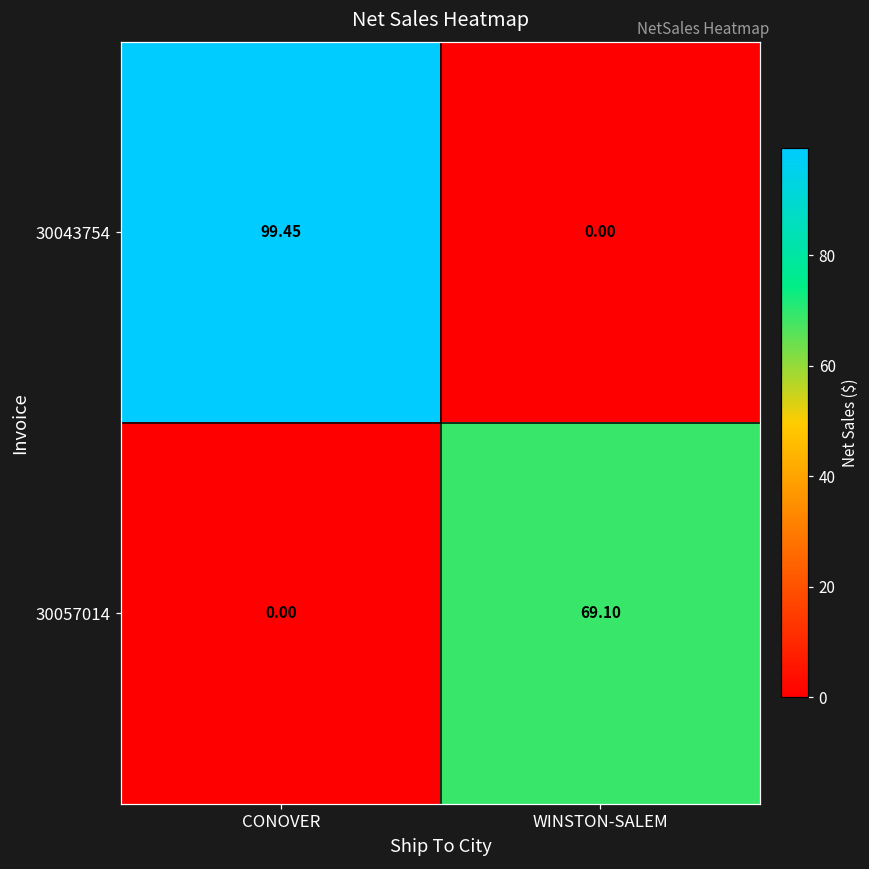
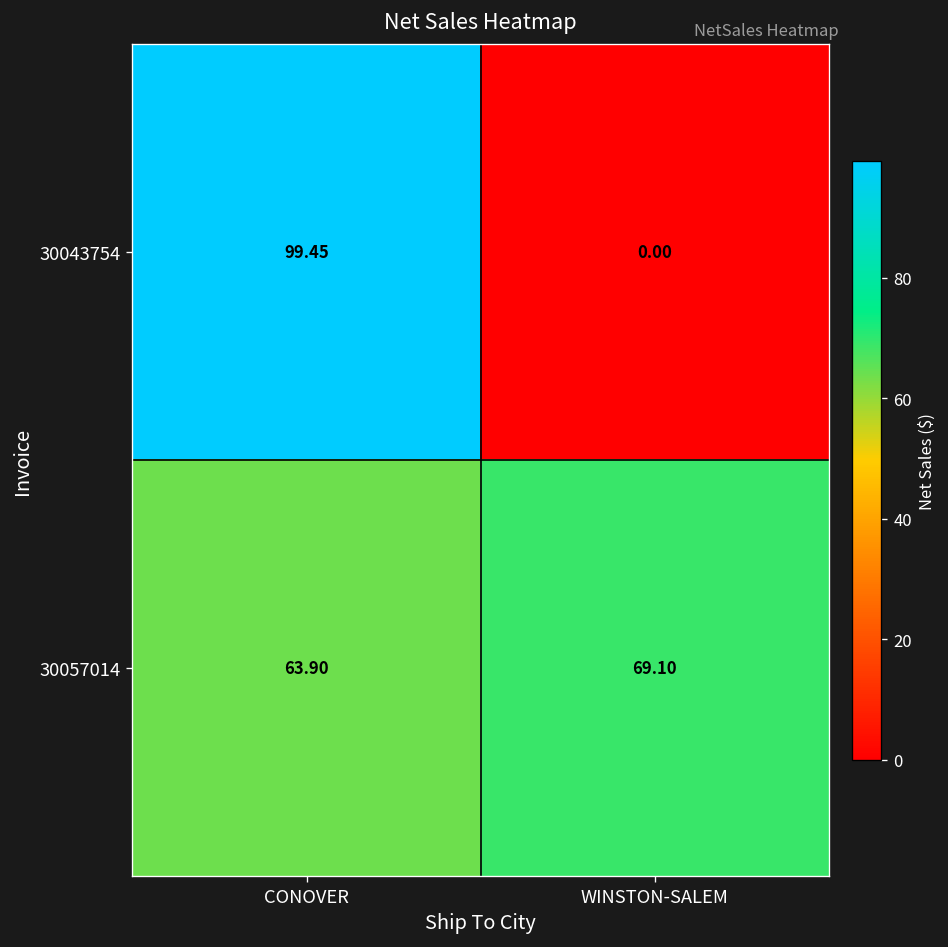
30057014, CONOVER: 0.00 -> 63.90
